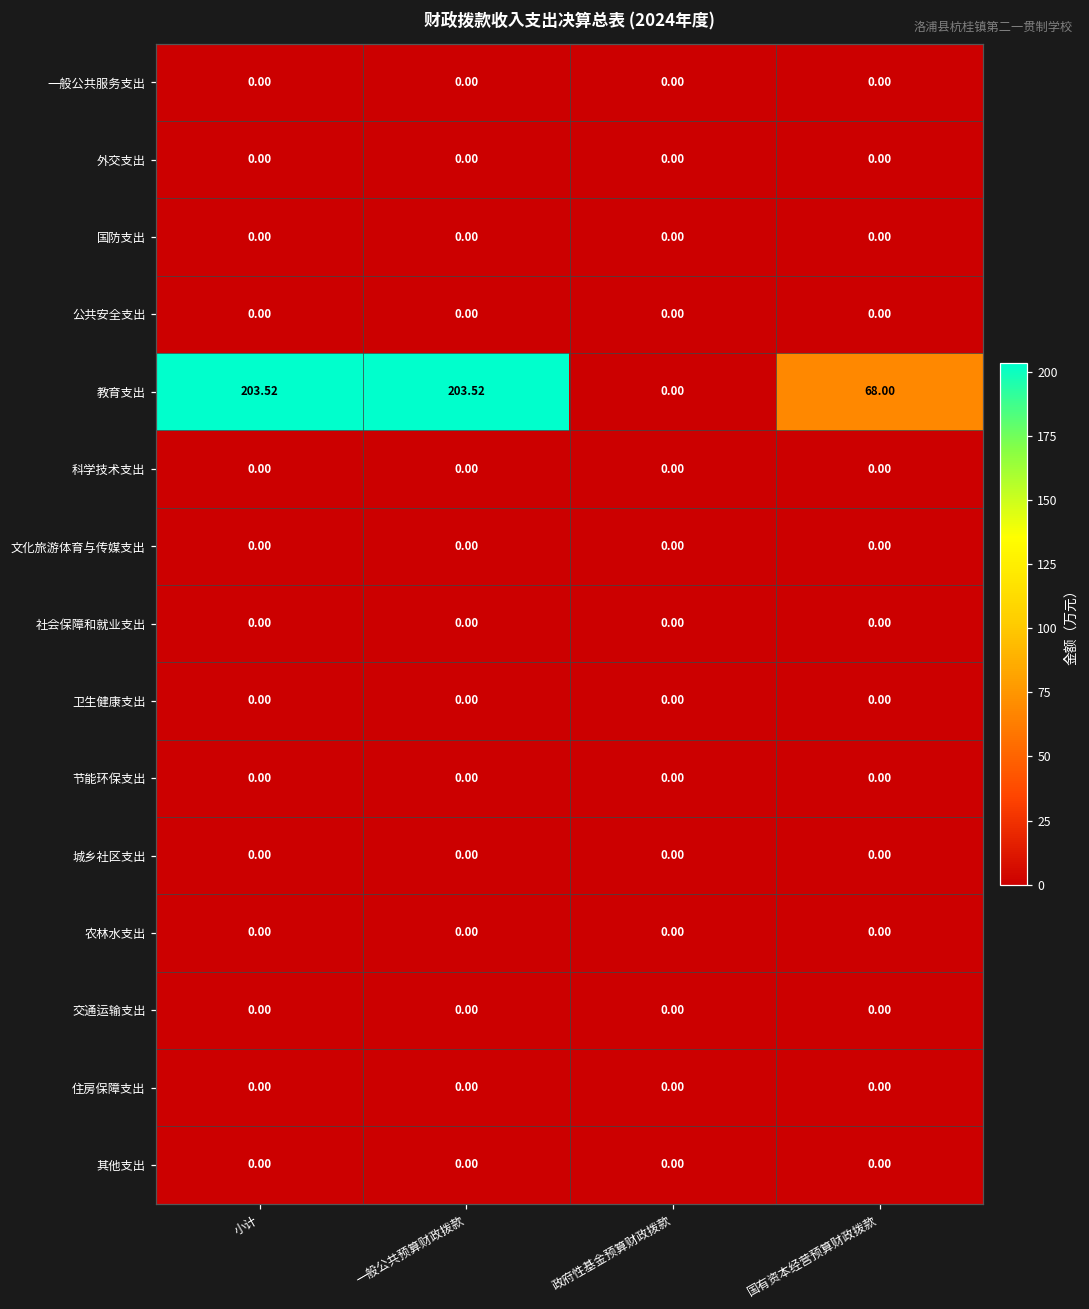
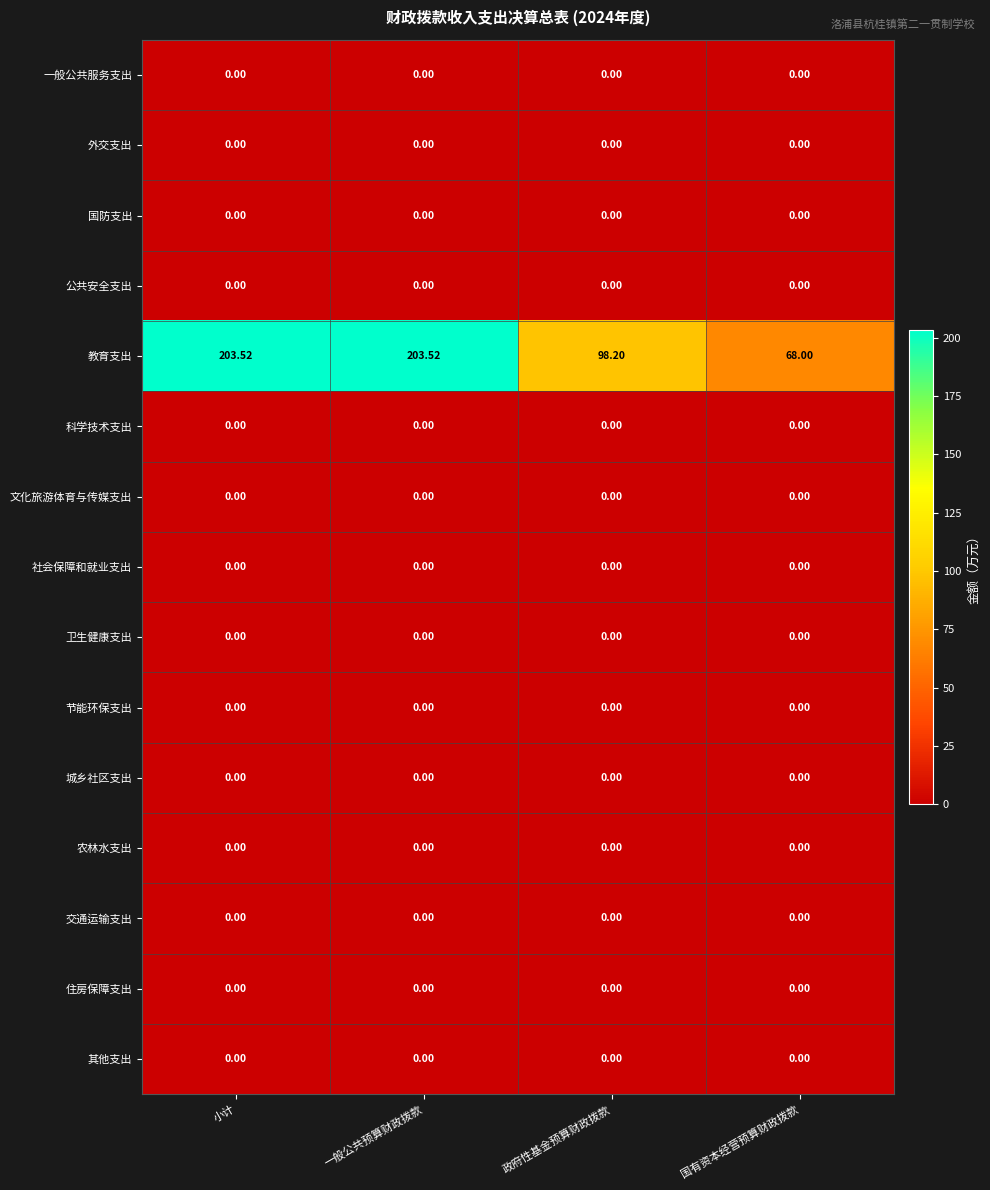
教育支出, 政府性基金预算财政拨款: 0.00 -> 98.20
